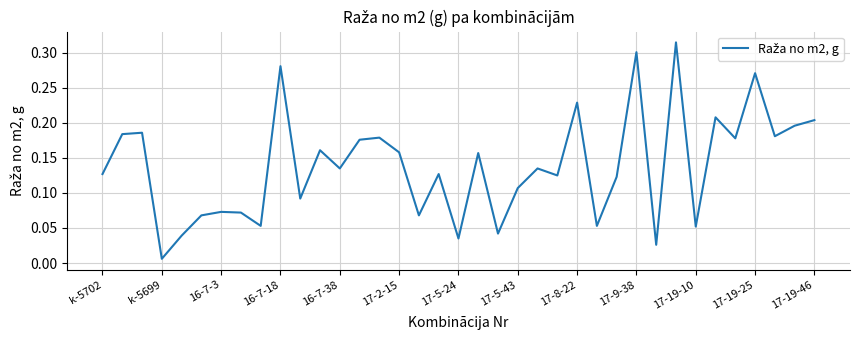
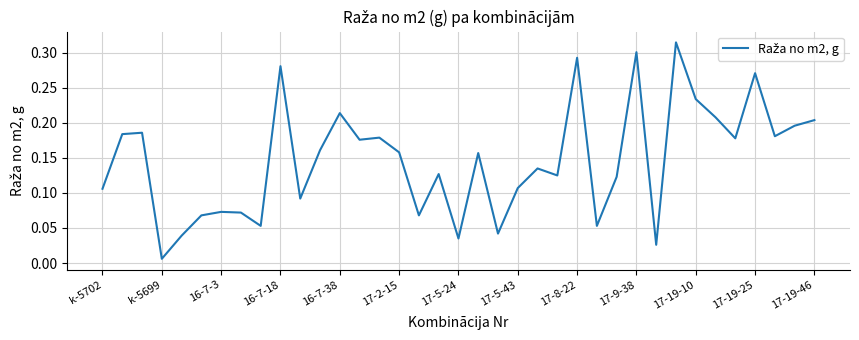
k-5702: 0.13 -> 0.11
16-7-38: 0.14 -> 0.21
17-8-22: 0.23 -> 0.29
17-19-10: 0.05 -> 0.23
